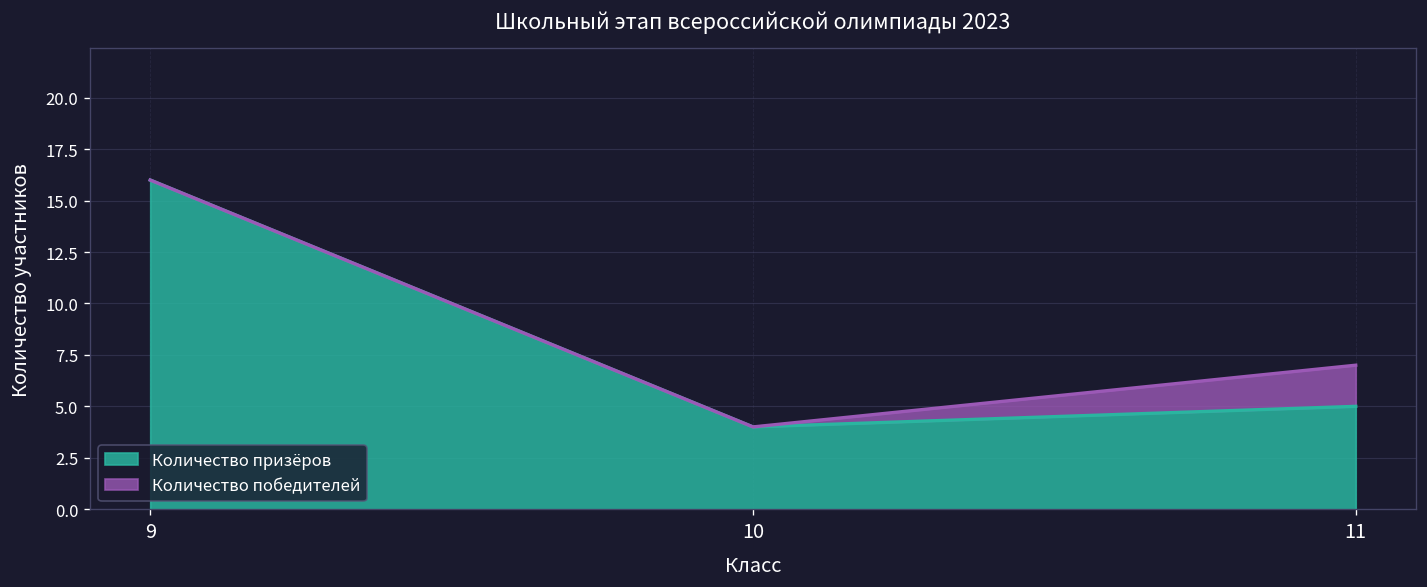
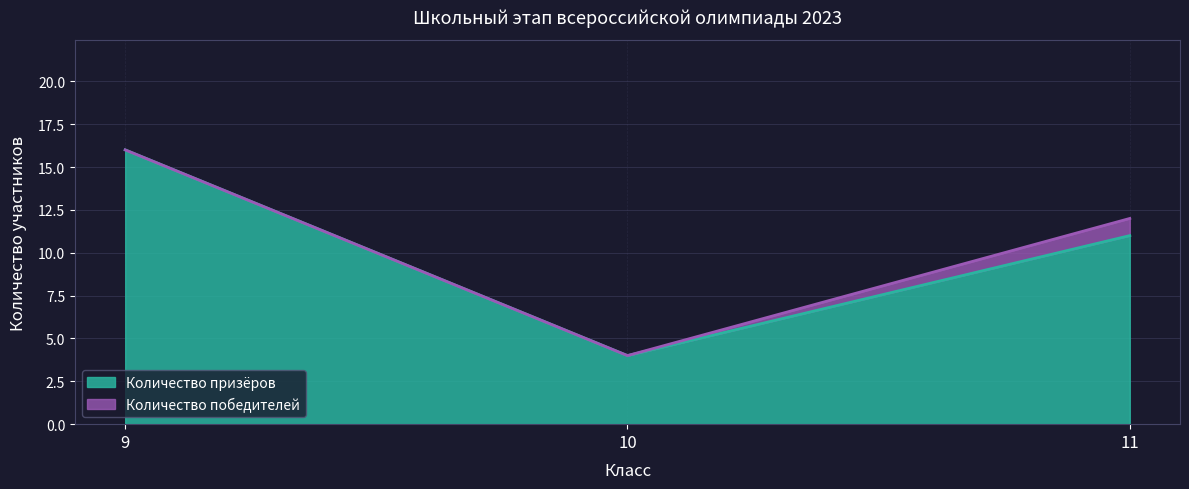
Количество призёров, 11: 5 -> 11
Количество победителей, 11: 2 -> 1
